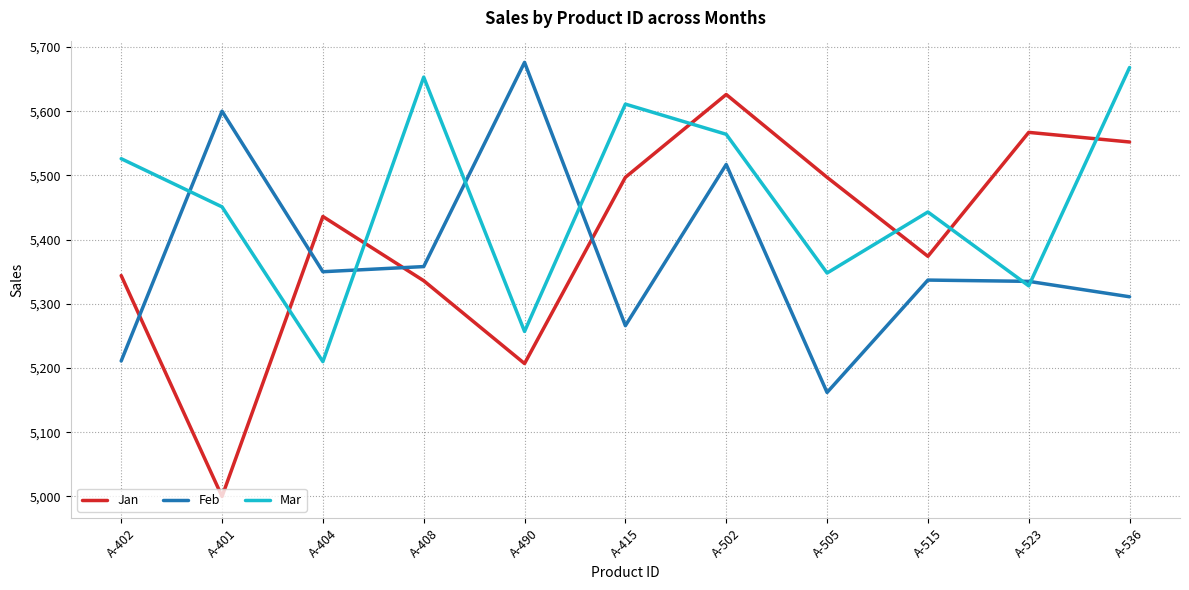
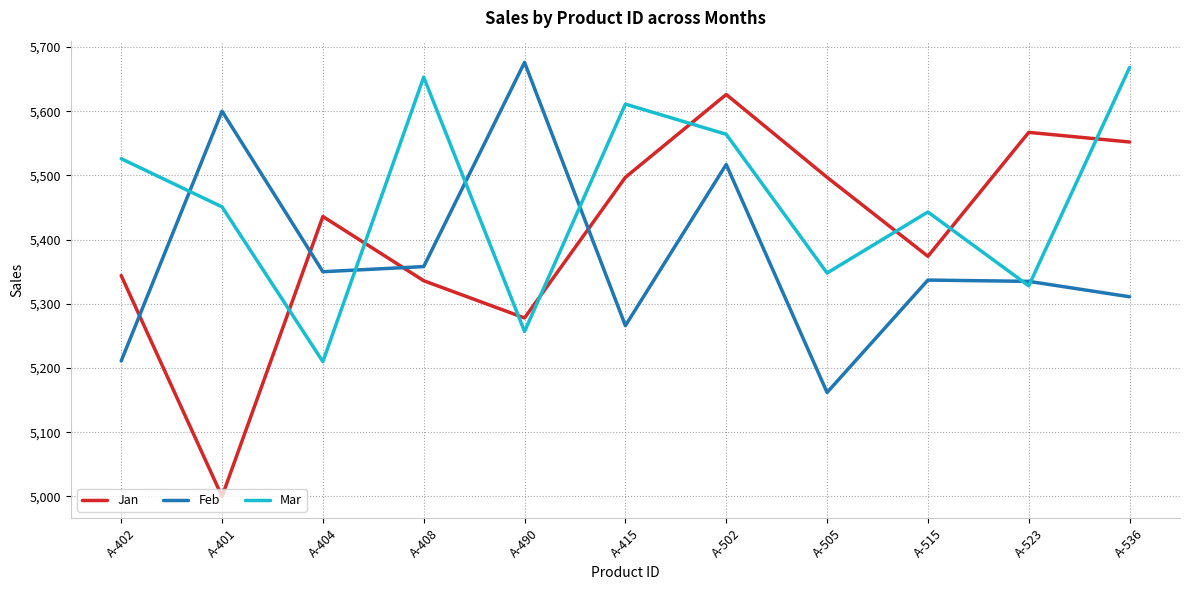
Jan, A-490: 5,210 -> 5,280
